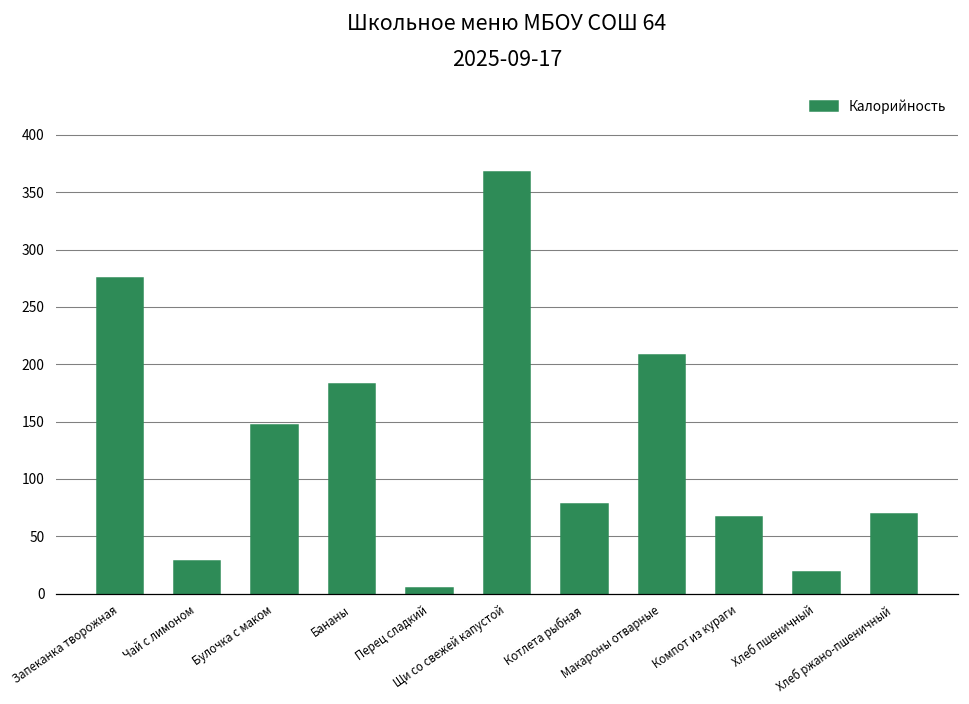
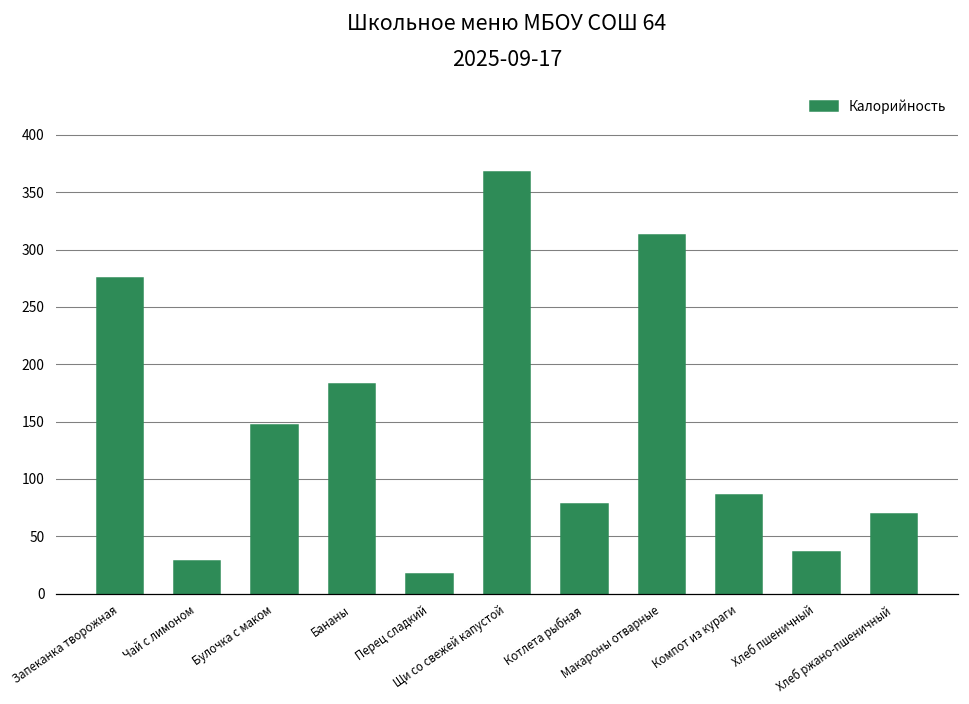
Перец сладкий: 5 -> 17
Макароны отварные: 208 -> 313
Компот из кураги: 67 -> 86
Хлеб пшеничный: 19 -> 36
